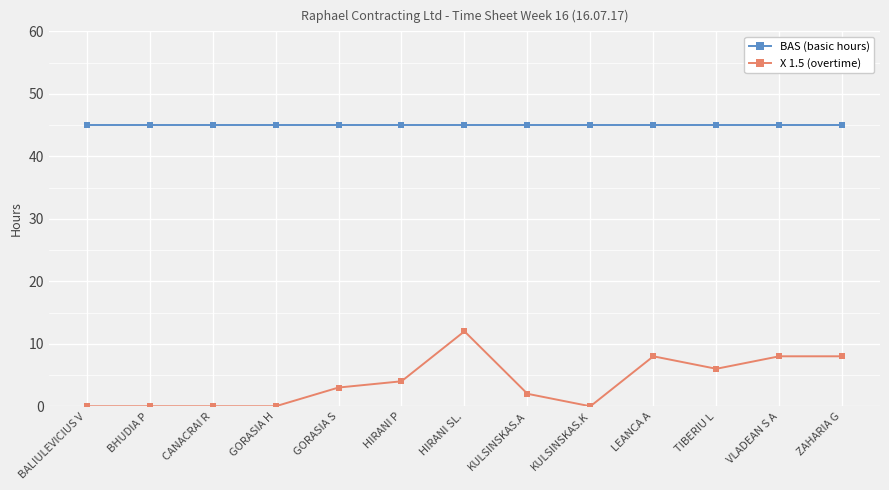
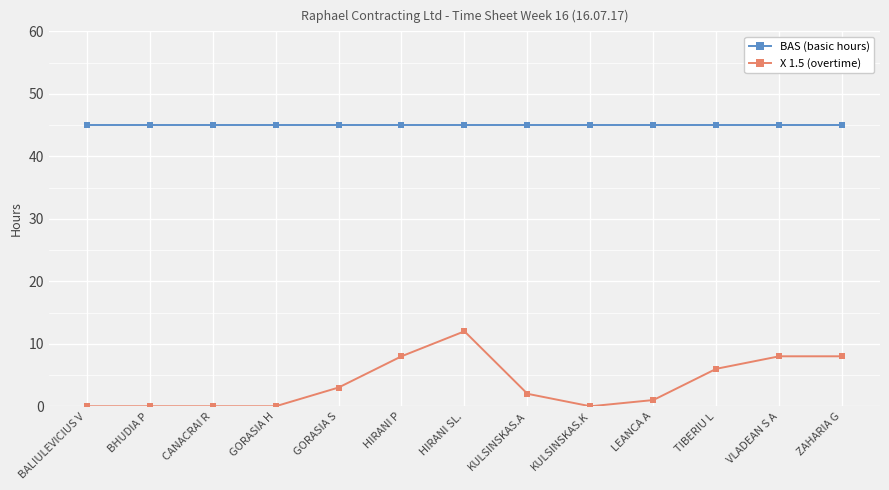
X 1.5 (overtime), HIRANI P: 4 -> 8
X 1.5 (overtime), LEANCA A: 8 -> 1
